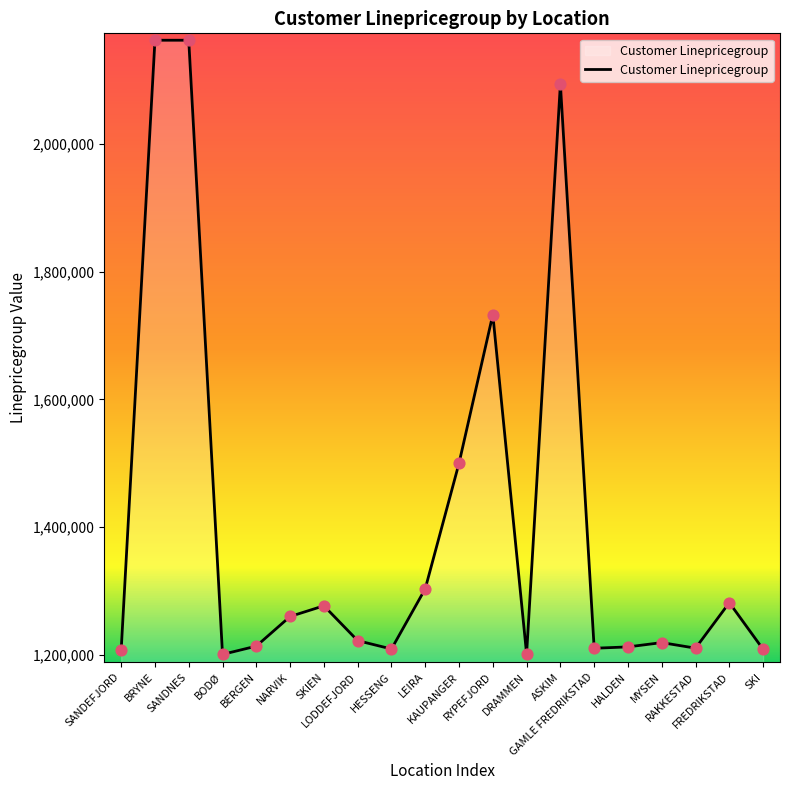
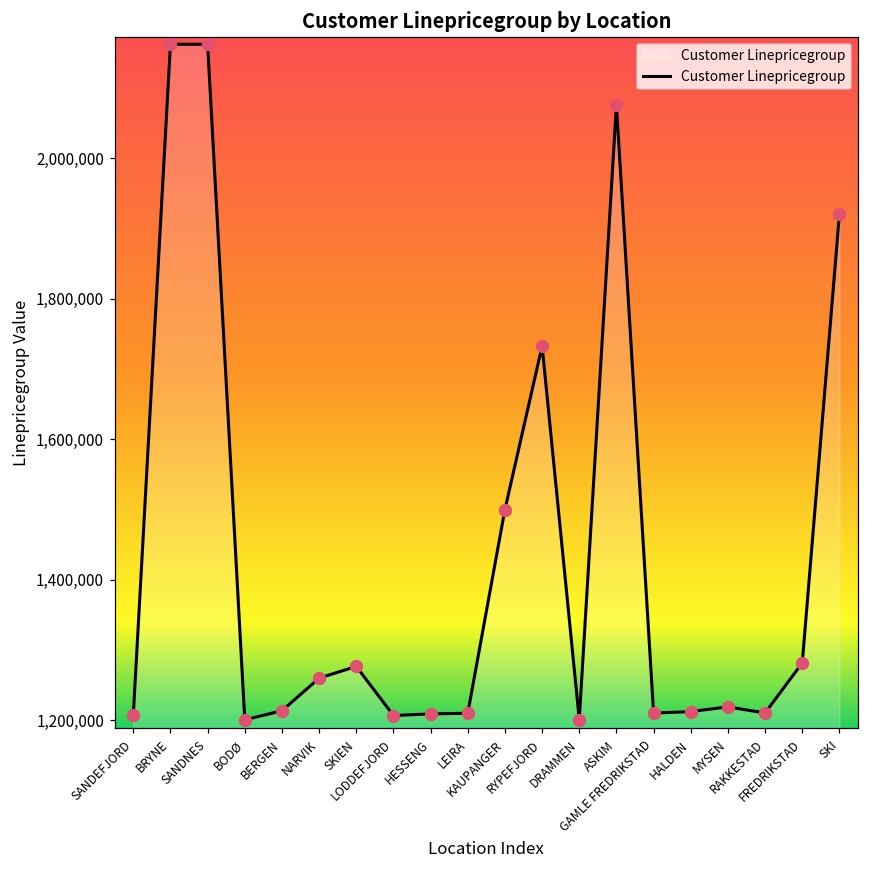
LODDEFJORD: 1,220,000 -> 1,210,000
LEIRA: 1,300,000 -> 1,210,000
ASKIM: 2,090,000 -> 2,080,000
SKI: 1,210,000 -> 1,920,000
